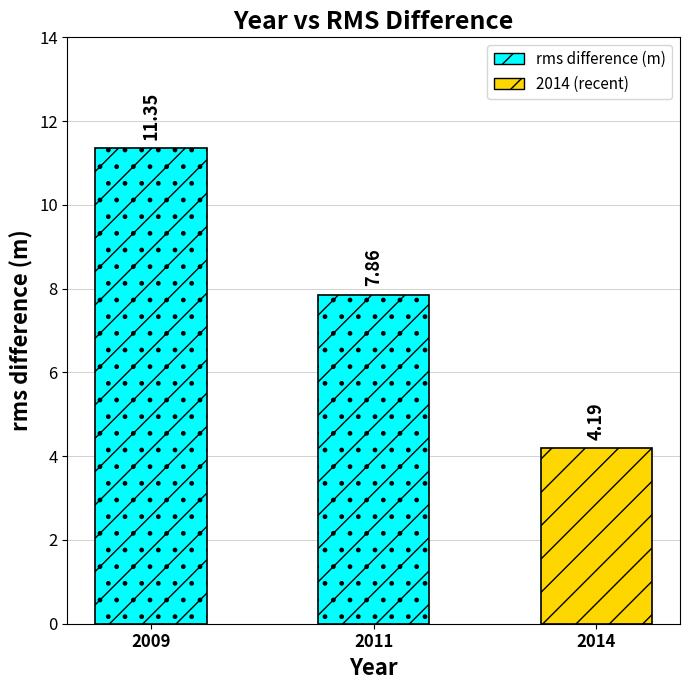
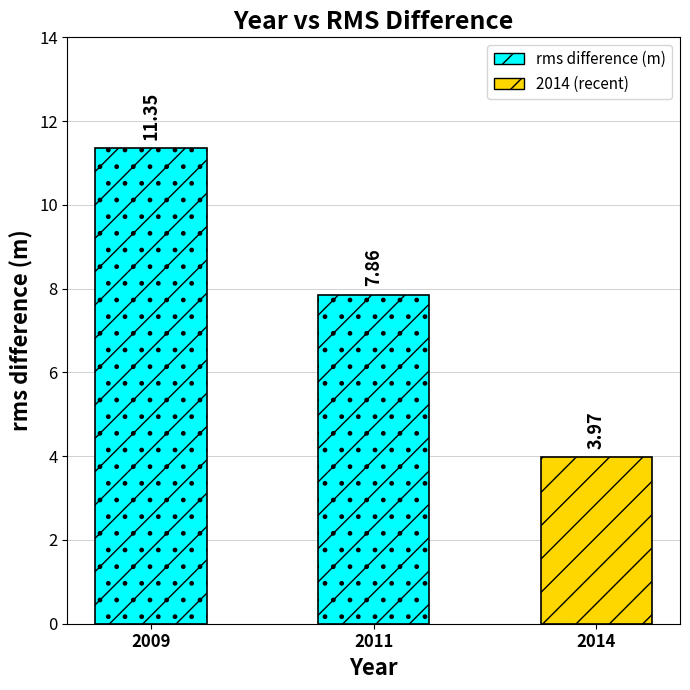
2014: 4.19 -> 3.97
